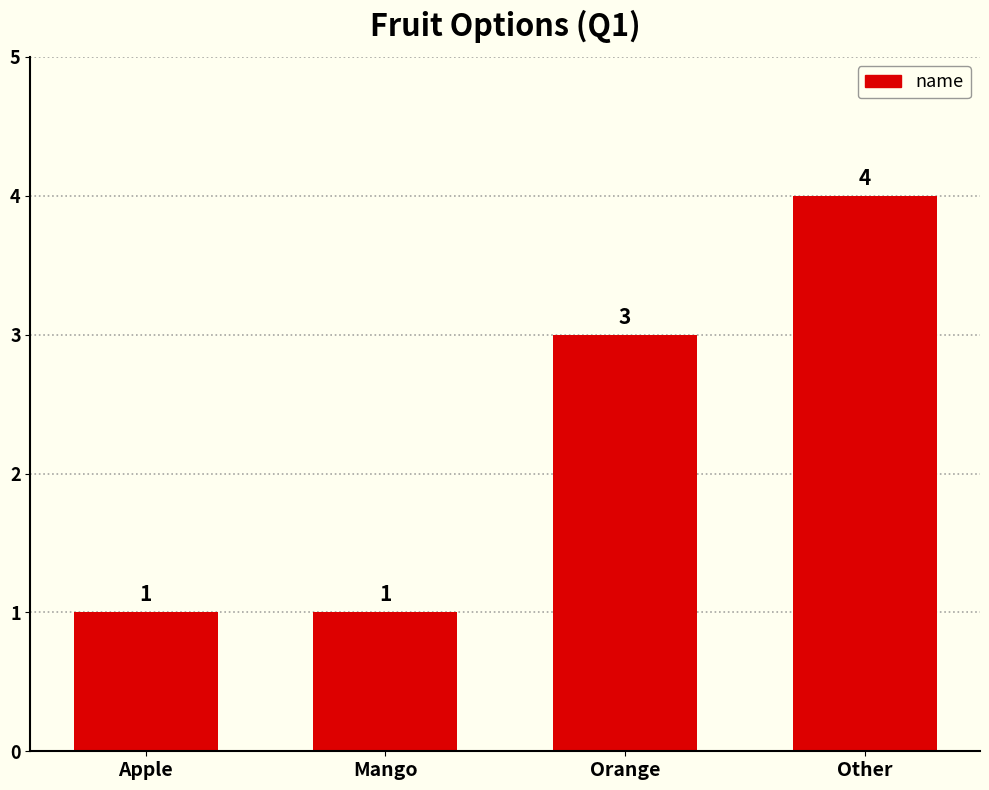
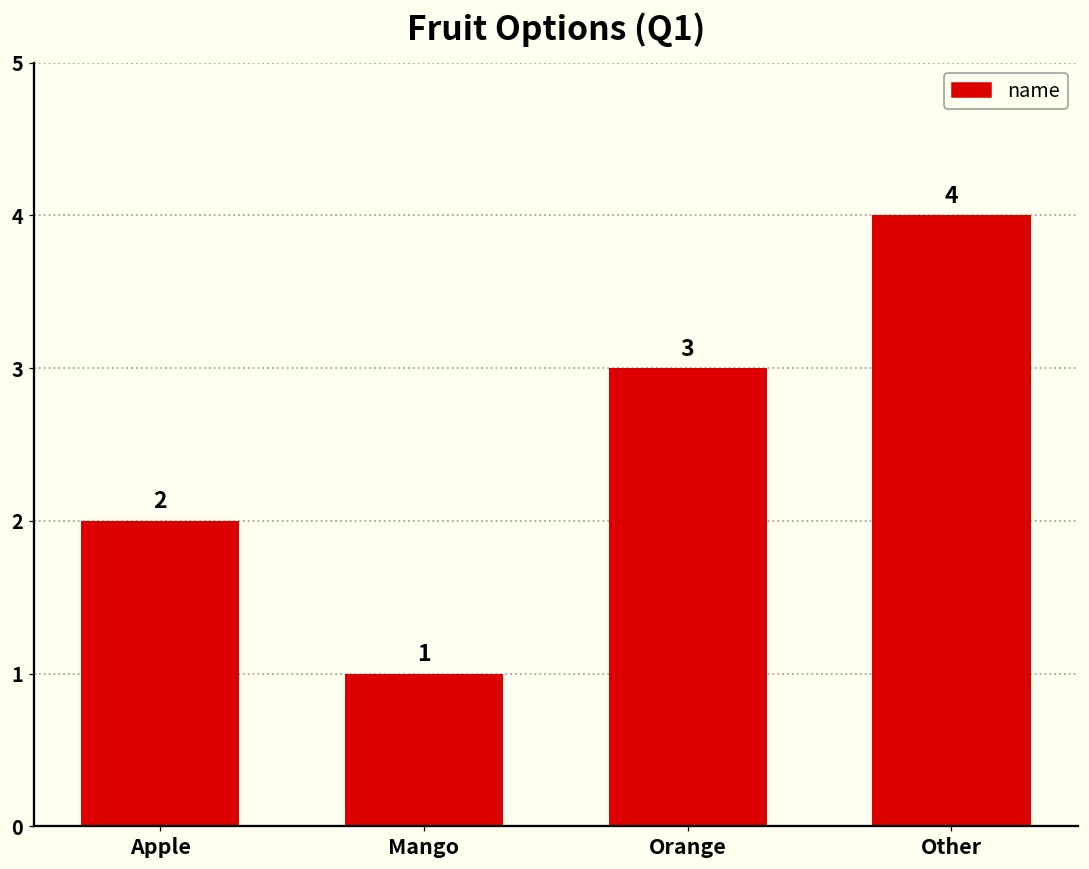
Apple: 1 -> 2
